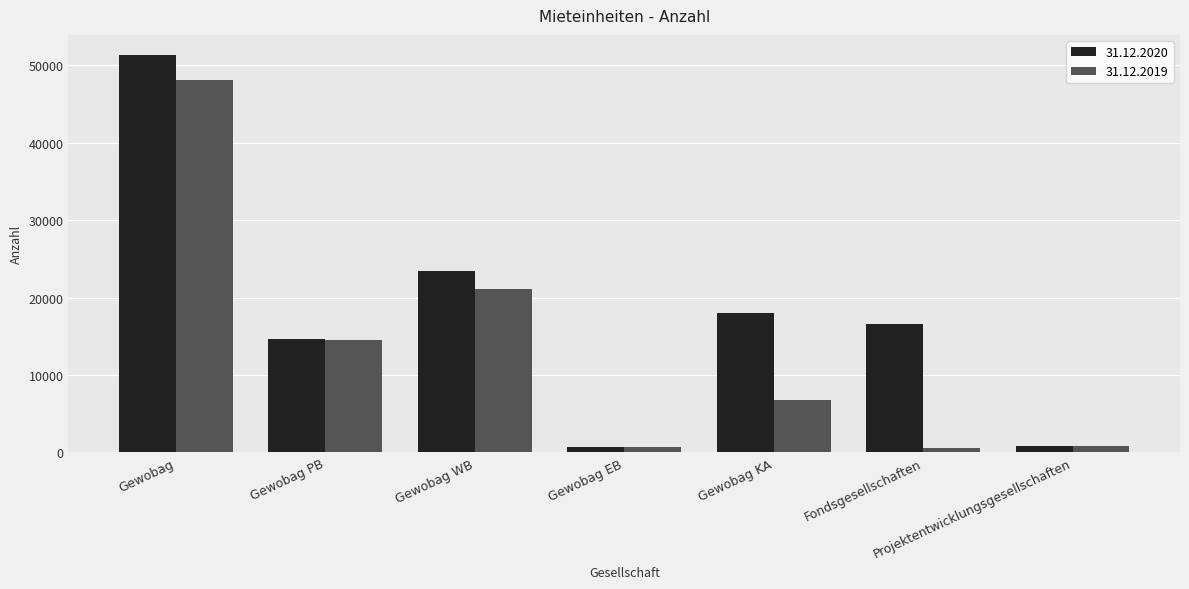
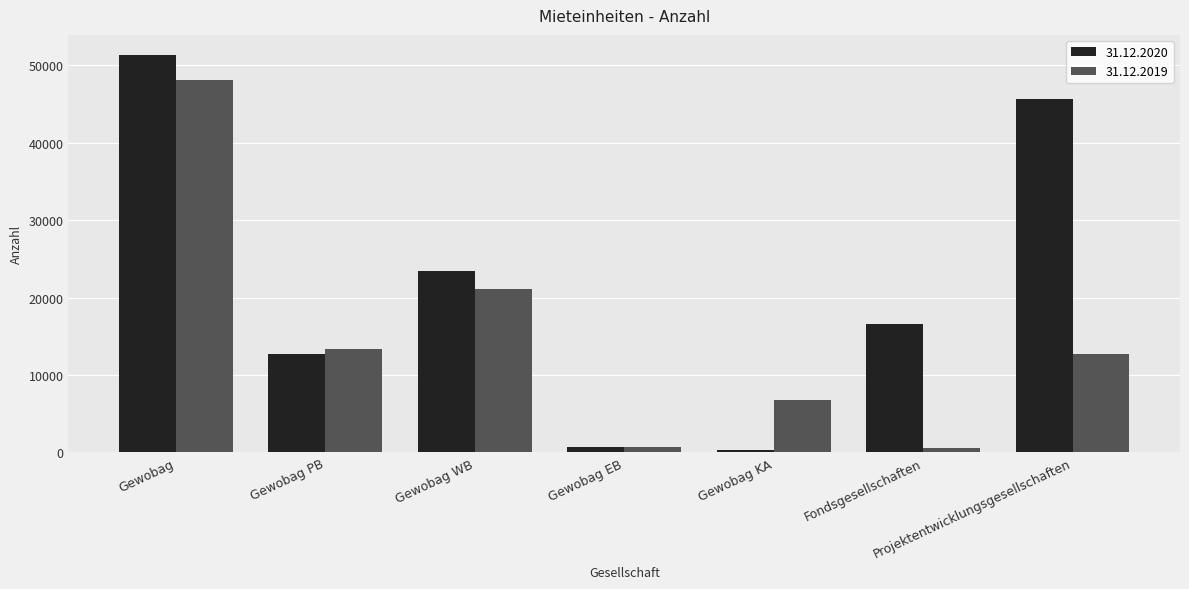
31.12.2020, Gewobag PB: 15000 -> 13000
31.12.2019, Gewobag PB: 14000 -> 13000
31.12.2020, Gewobag KA: 18000 -> 0
31.12.2020, Projektentwicklungsgesellschaften: 1000 -> 46000
31.12.2019, Projektentwicklungsgesellschaften: 1000 -> 13000
